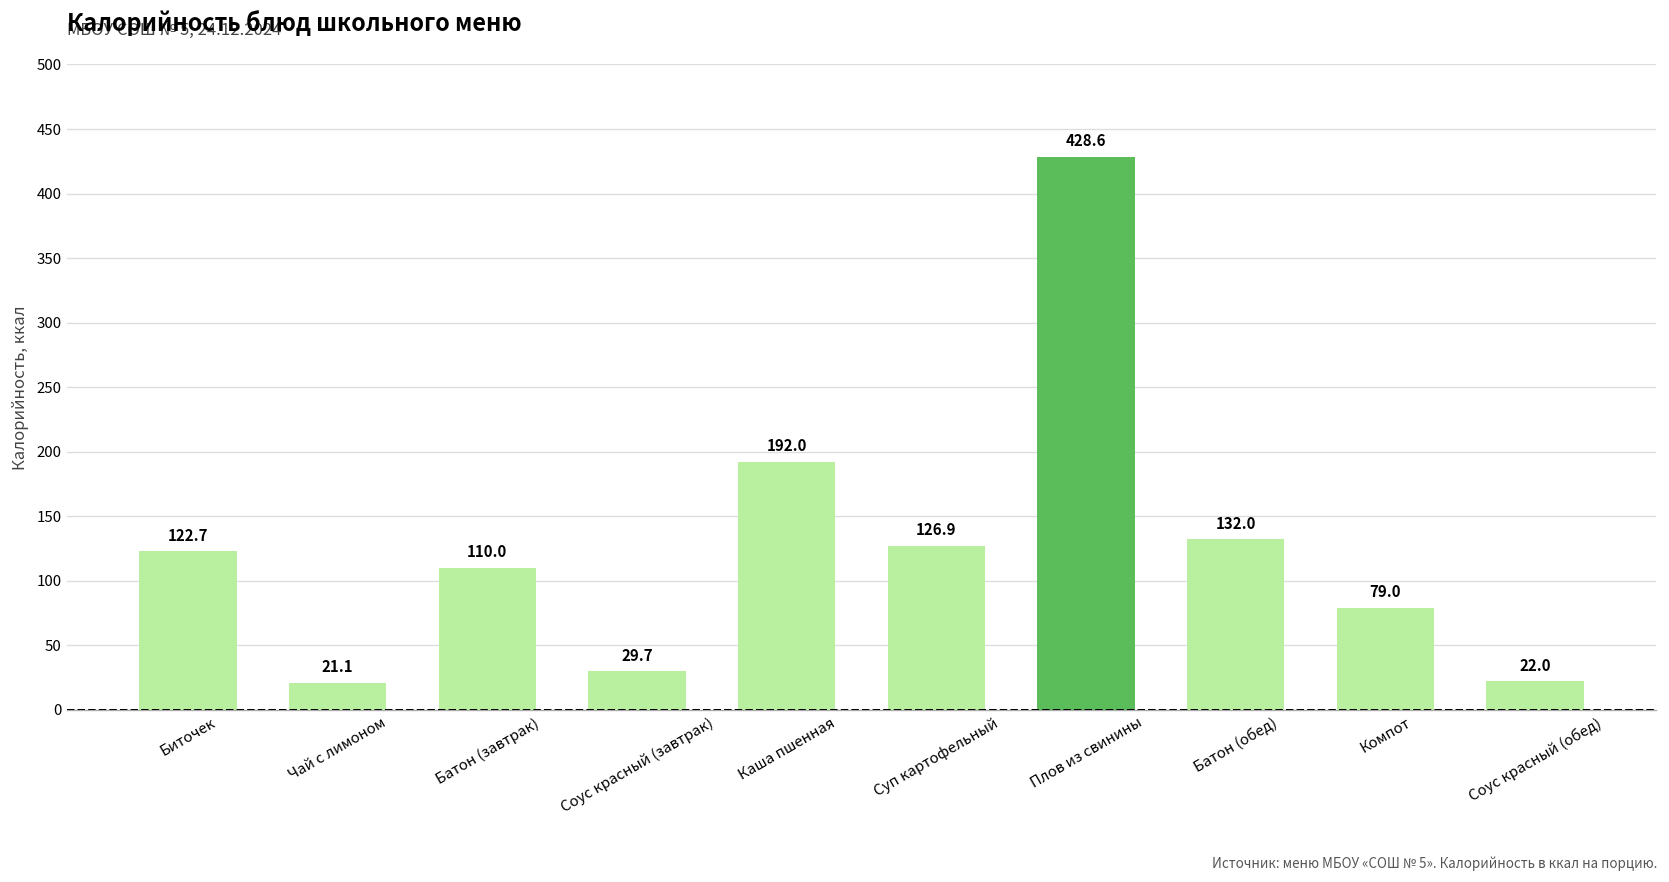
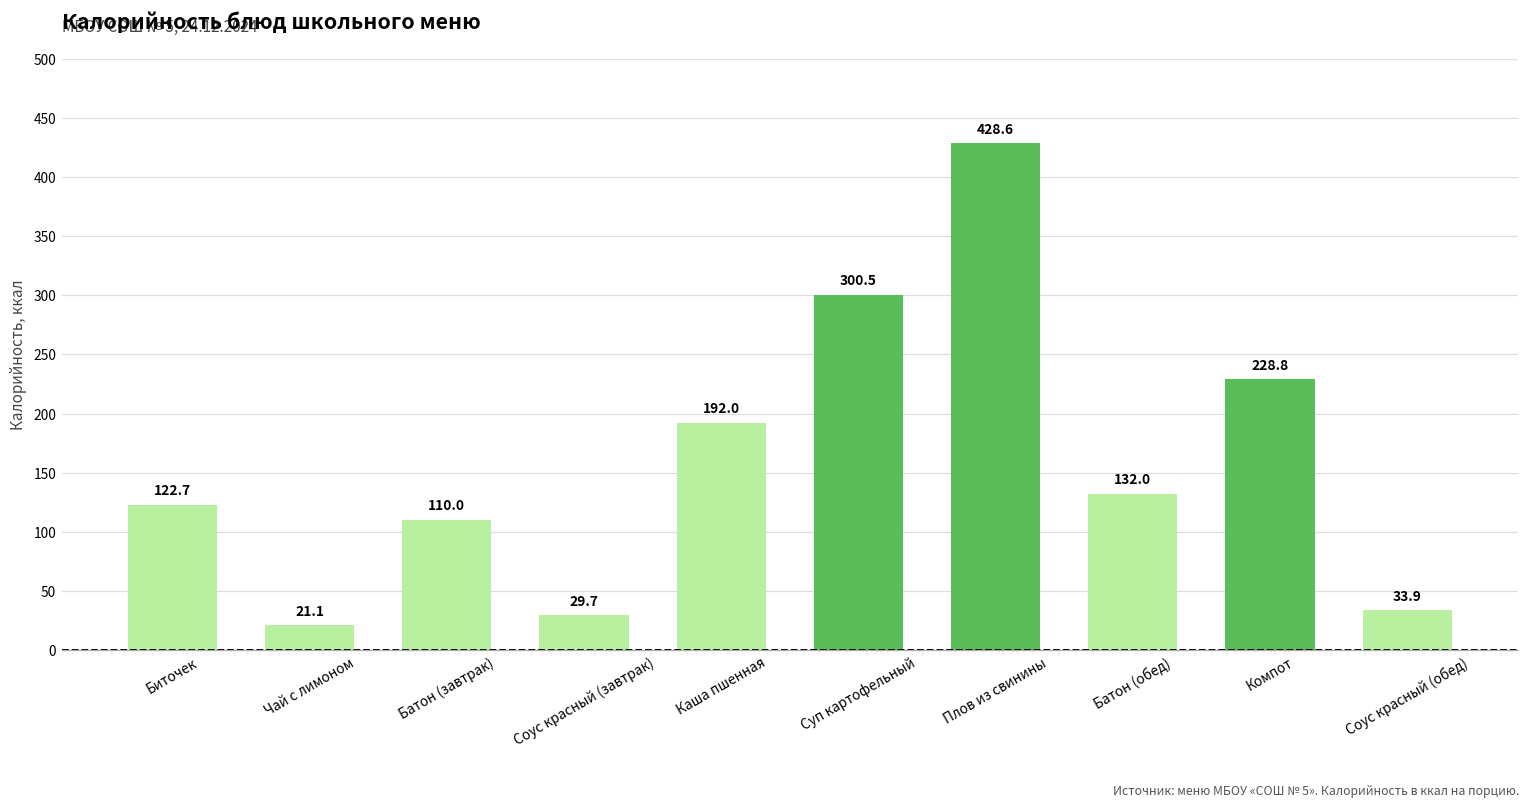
Суп картофельный: 126.9 -> 300.5
Компот: 79.0 -> 228.8
Соус красный (обед): 22.0 -> 33.9
